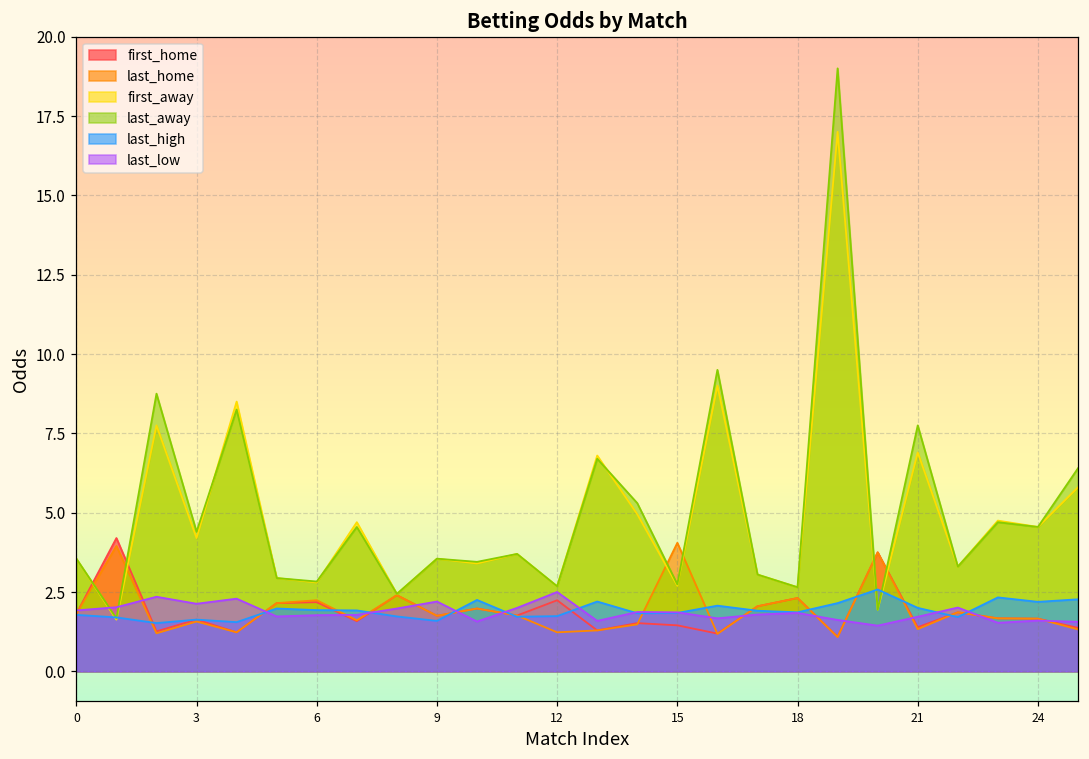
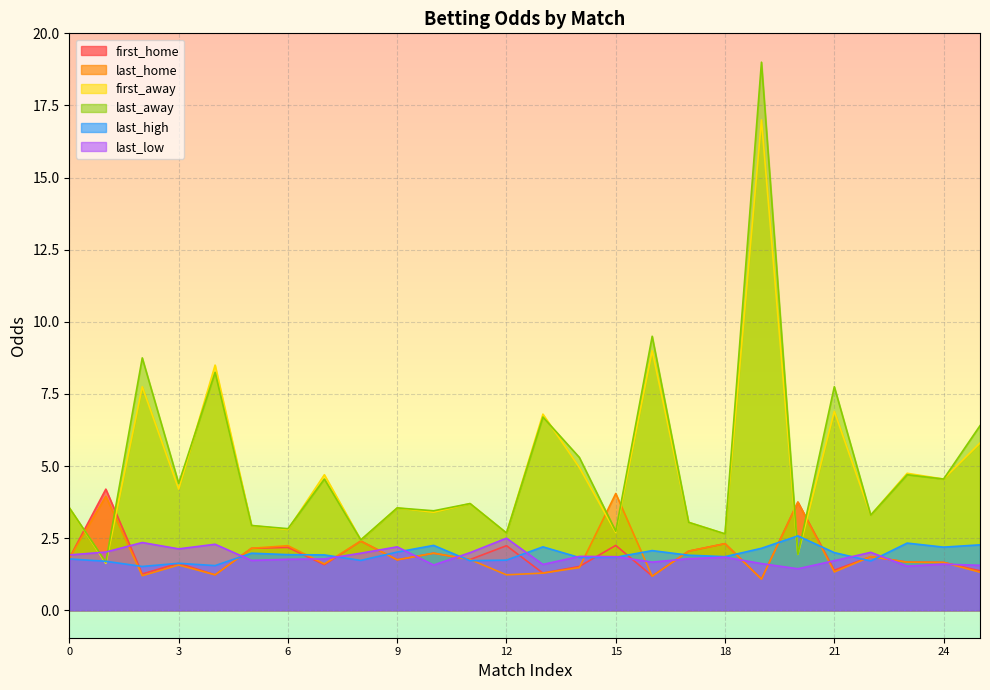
last_high, 9: 1.6 -> 2.0
first_home, 15: 1.5 -> 2.3
